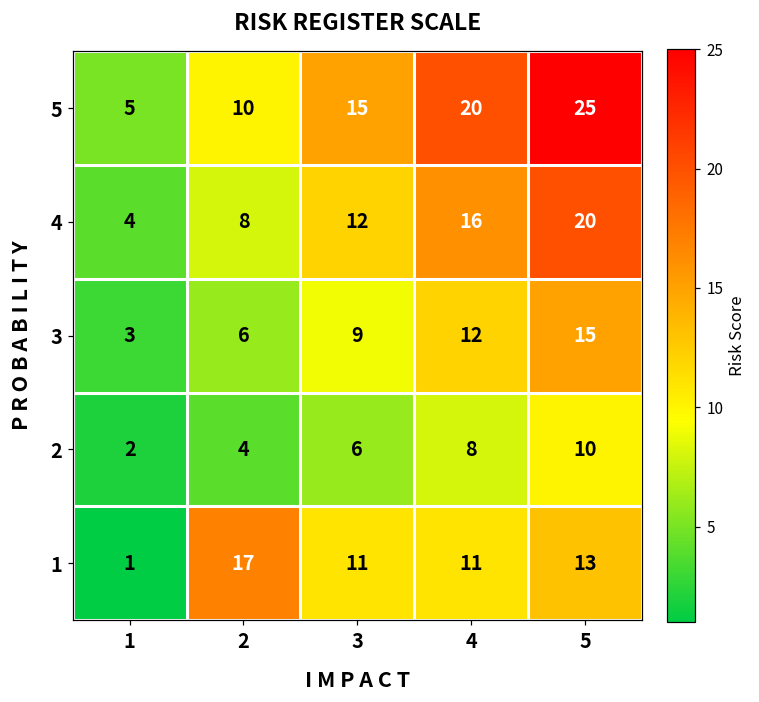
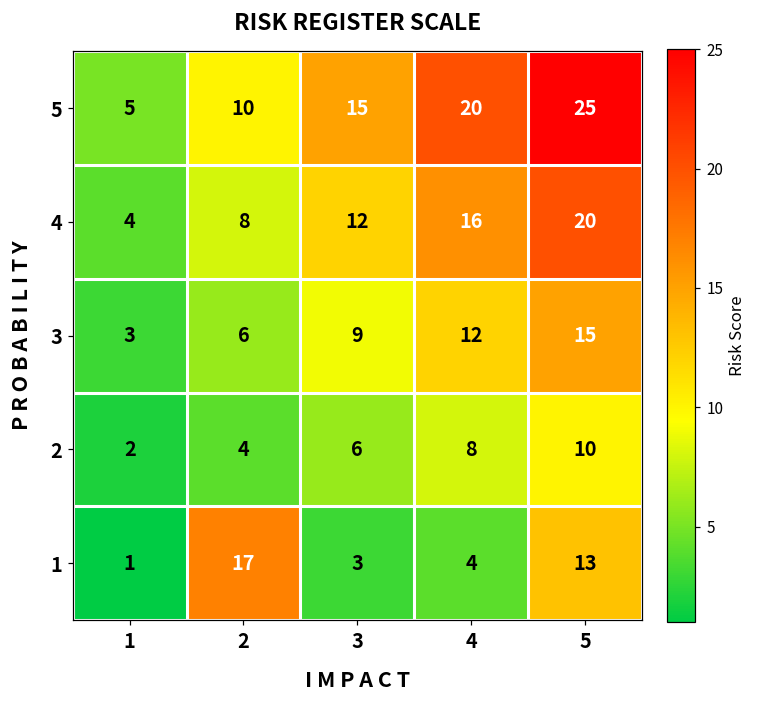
1, 3: 11 -> 3
1, 4: 11 -> 4
